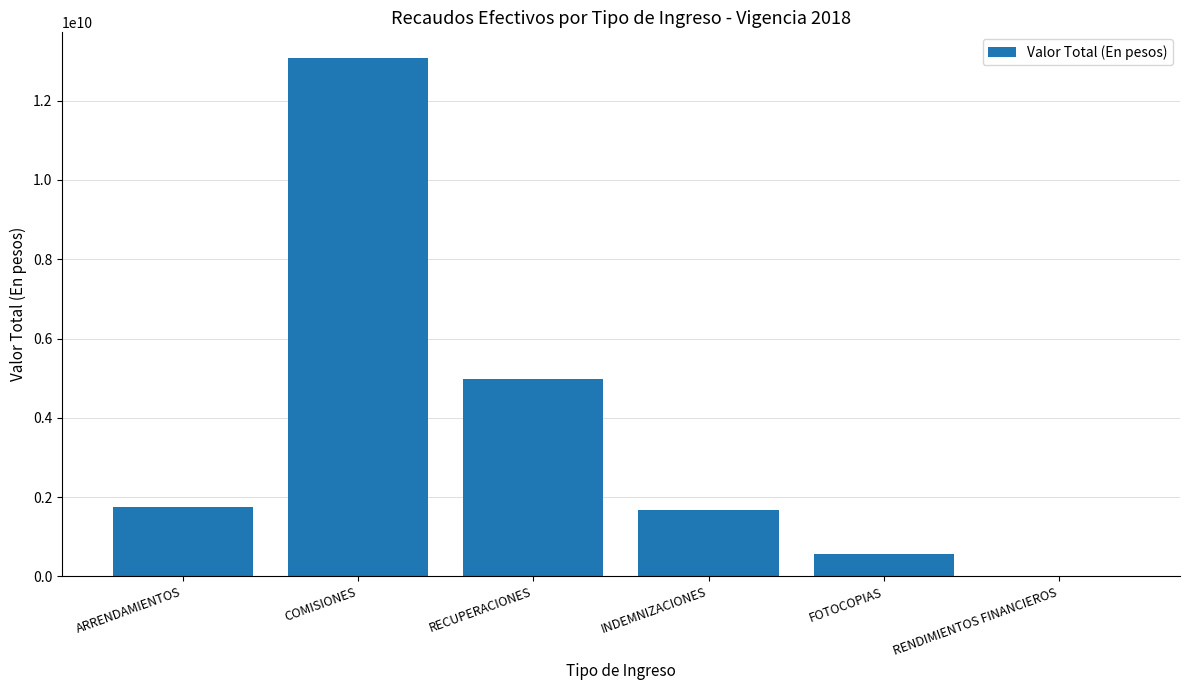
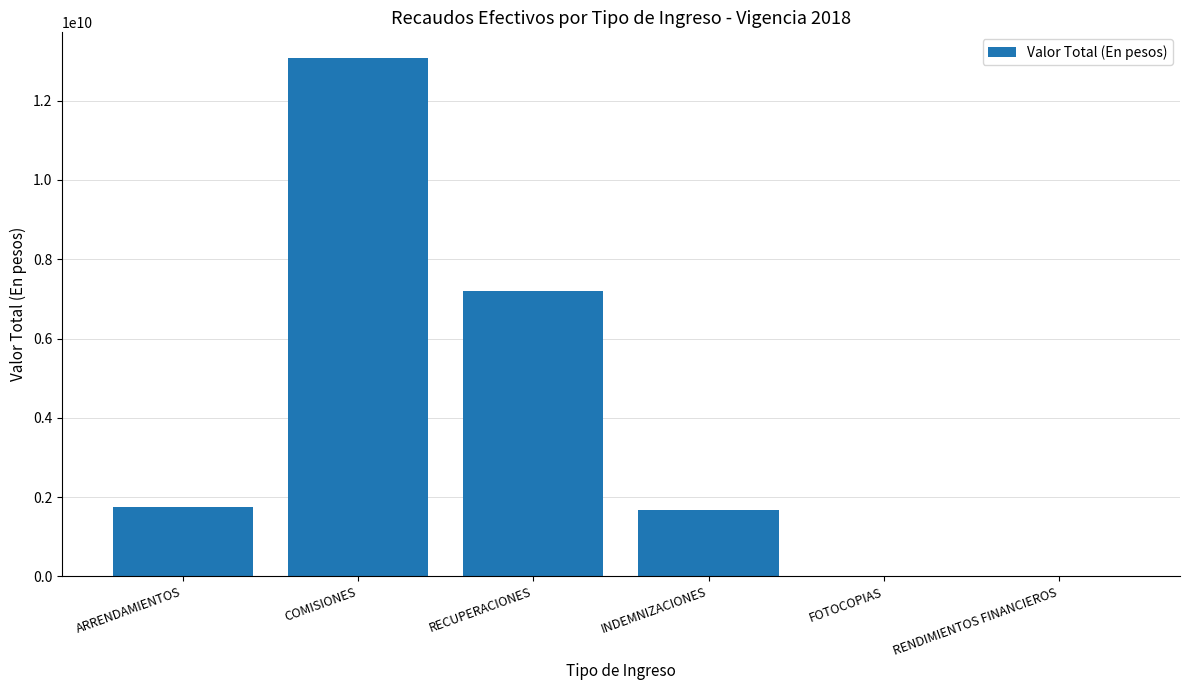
RECUPERACIONES: 5000000000 -> 7200000000
FOTOCOPIAS: 600000000 -> 0
